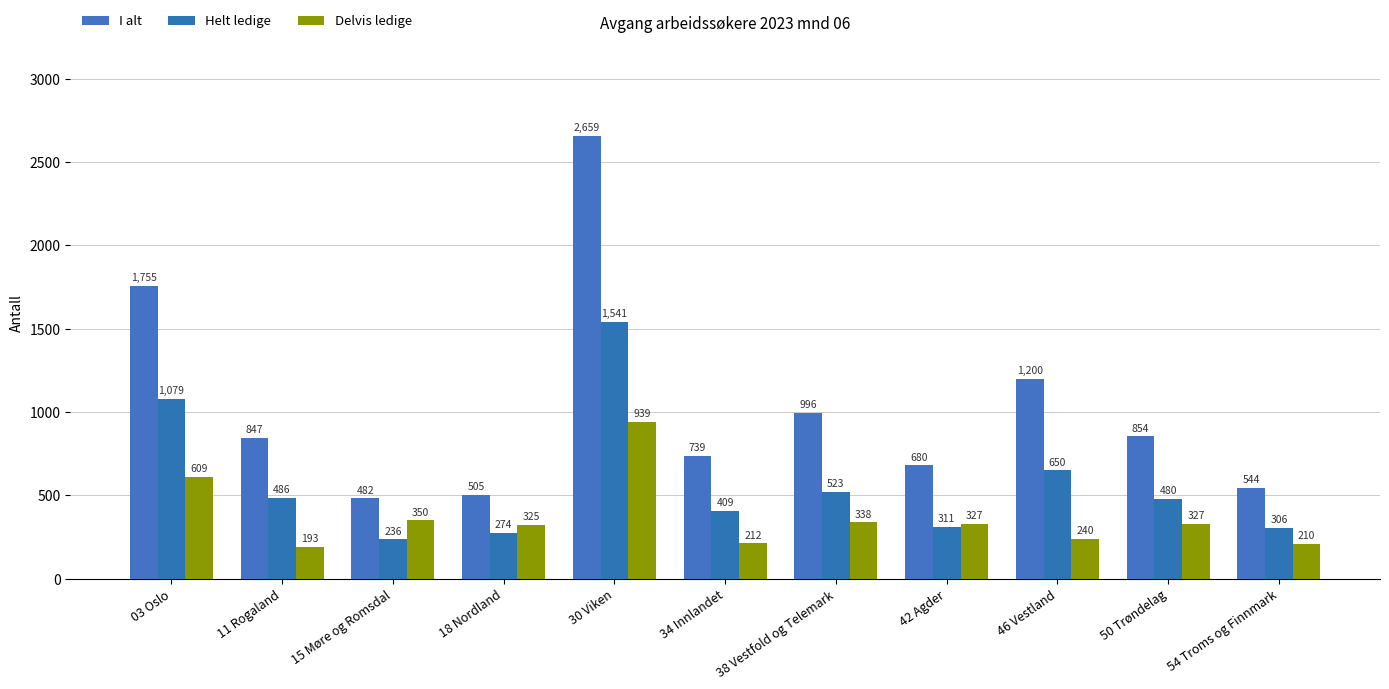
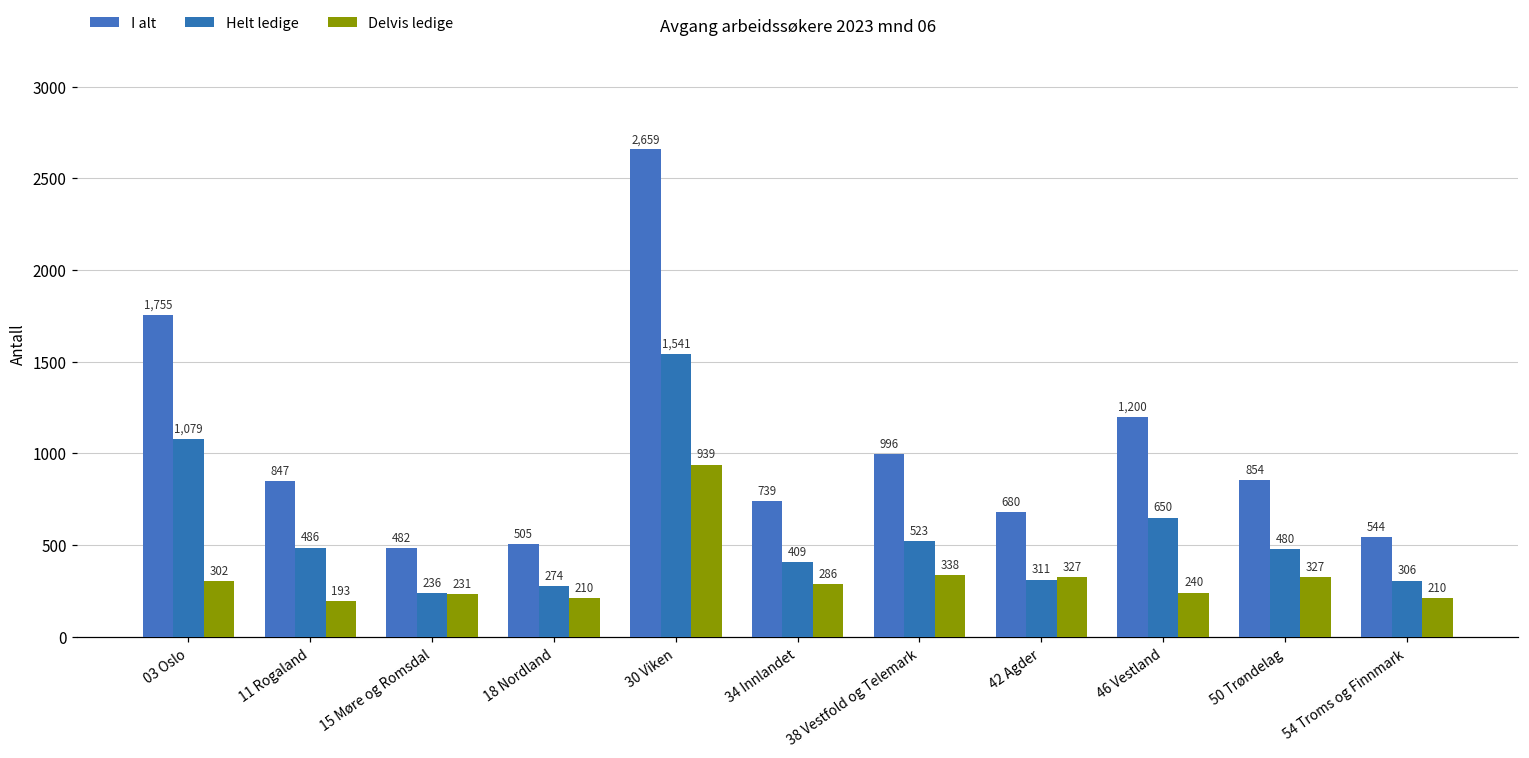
Delvis ledige, 03 Oslo: 609 -> 302
Delvis ledige, 15 Møre og Romsdal: 350 -> 231
Delvis ledige, 18 Nordland: 325 -> 210
Delvis ledige, 34 Innlandet: 212 -> 286
